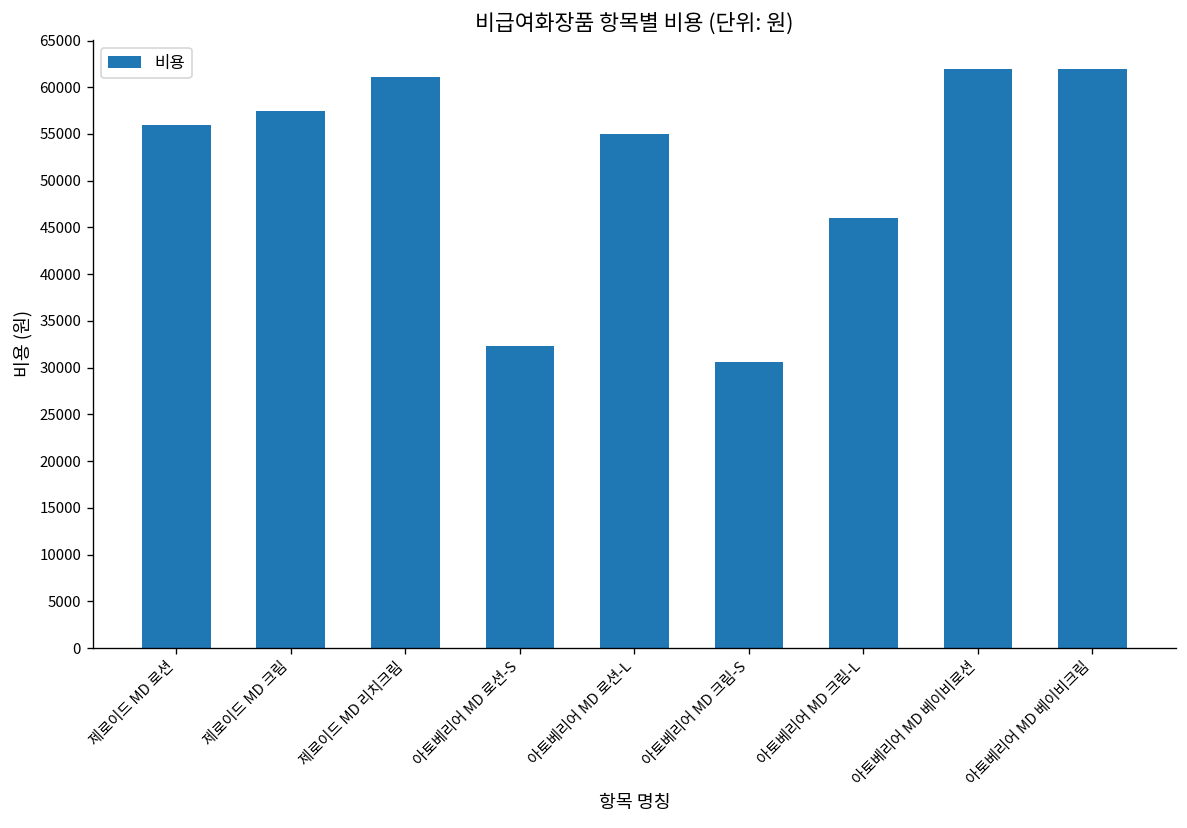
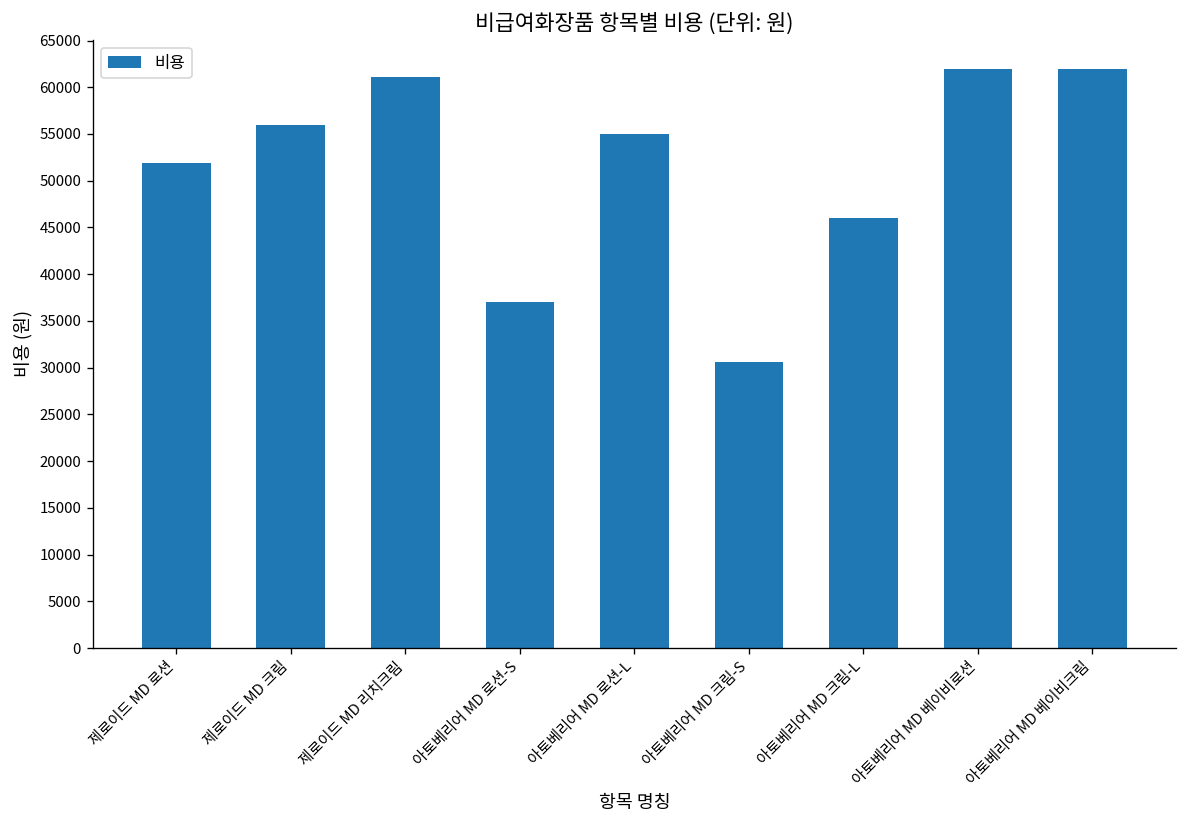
제로이드 MD 로션: 56000 -> 52000
제로이드 MD 크림: 58000 -> 56000
아토베리어 MD 로션-S: 32000 -> 37000
